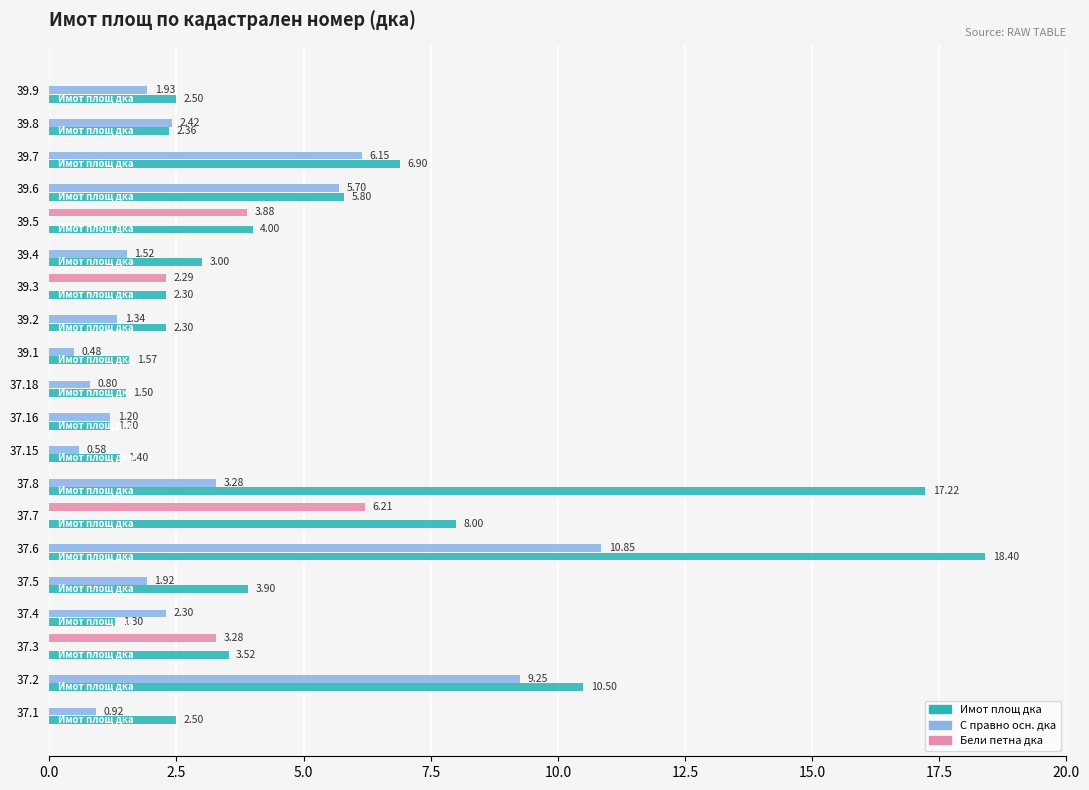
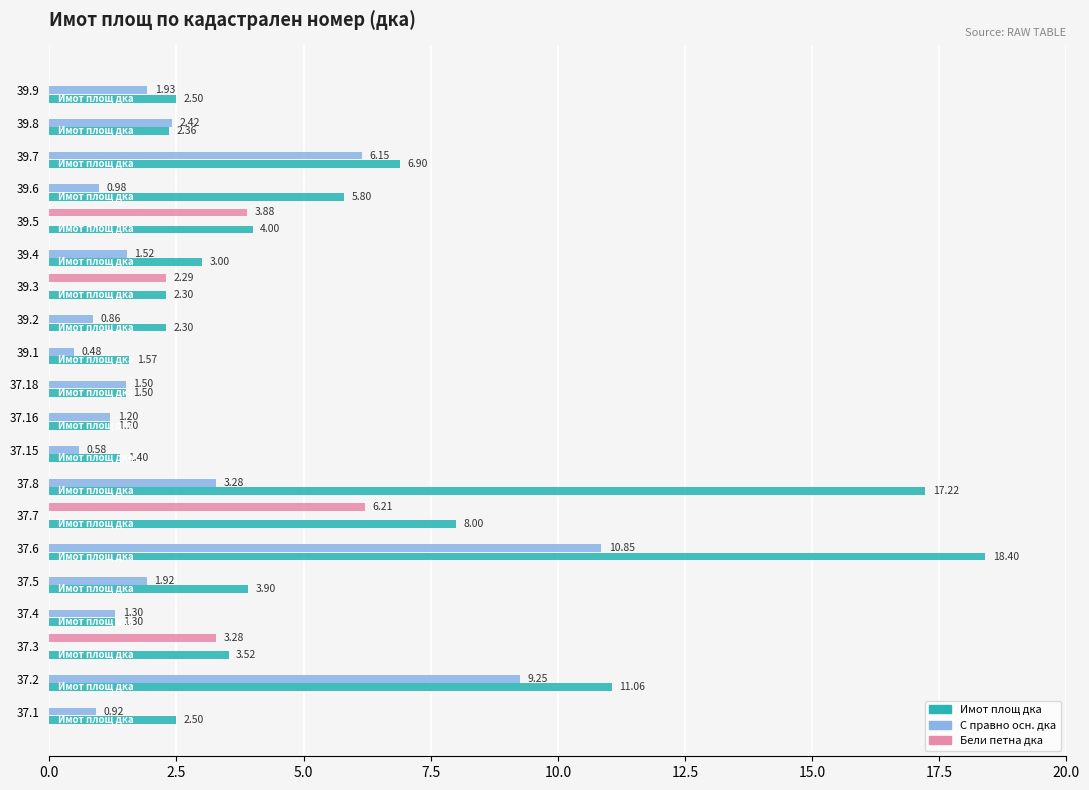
С правно осн. дка, 39.6: 5.70 -> 0.98
С правно осн. дка, 39.2: 1.34 -> 0.86
С правно осн. дка, 37.18: 0.80 -> 1.50
С правно осн. дка, 37.4: 2.30 -> 1.30
Имот площ дка, 37.2: 10.50 -> 11.06
